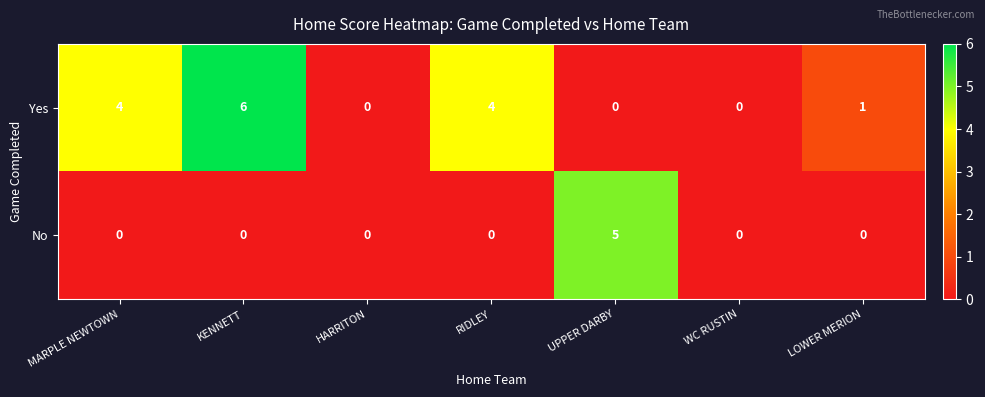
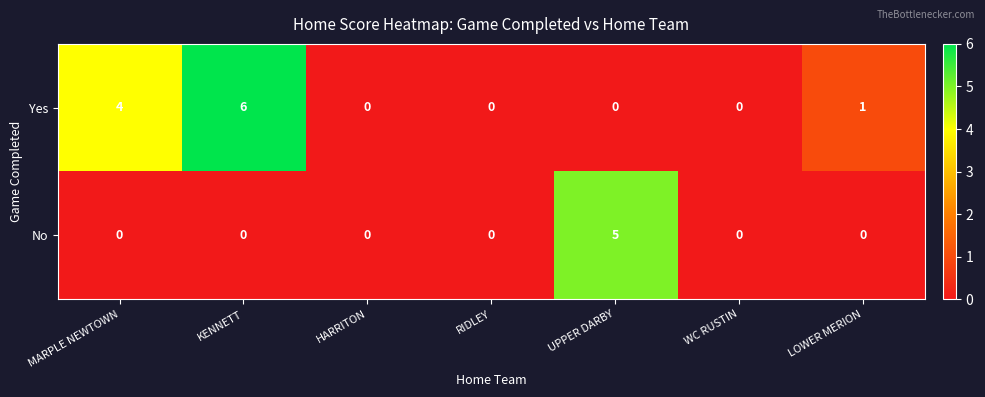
Yes, RIDLEY: 4 -> 0
